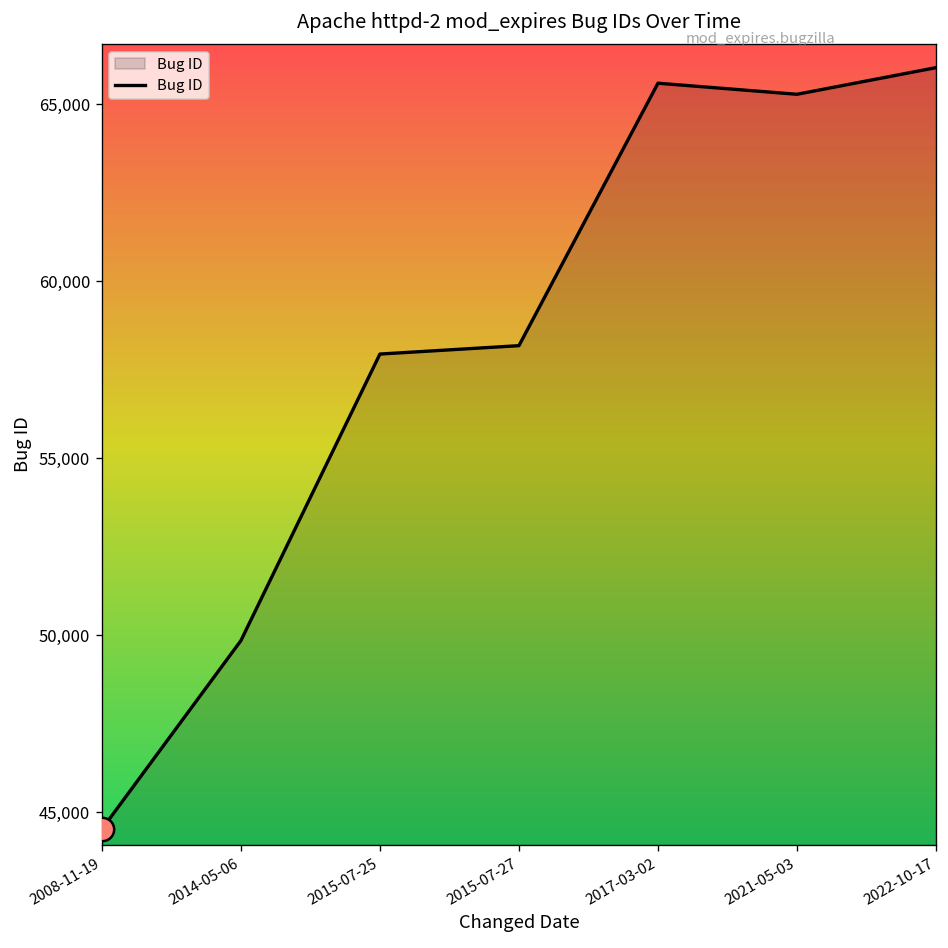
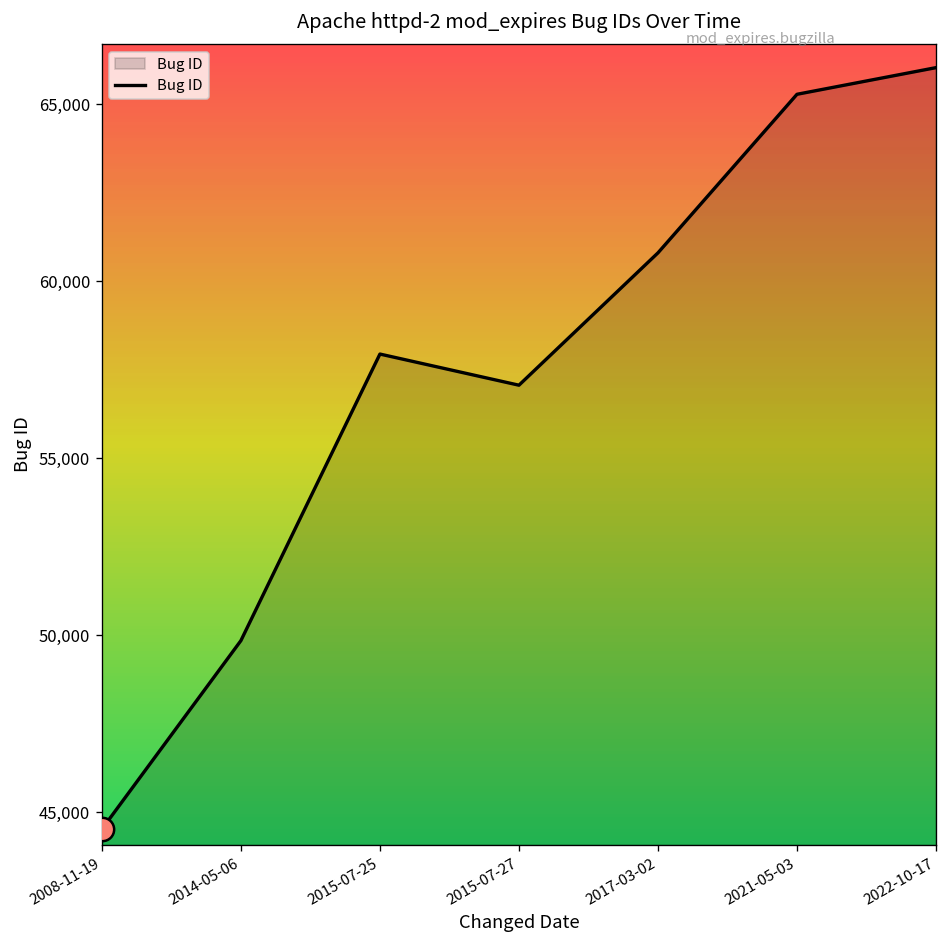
Bug ID, 2015-07-27: 58,200 -> 57,100
Bug ID, 2017-03-02: 65,600 -> 60,800
